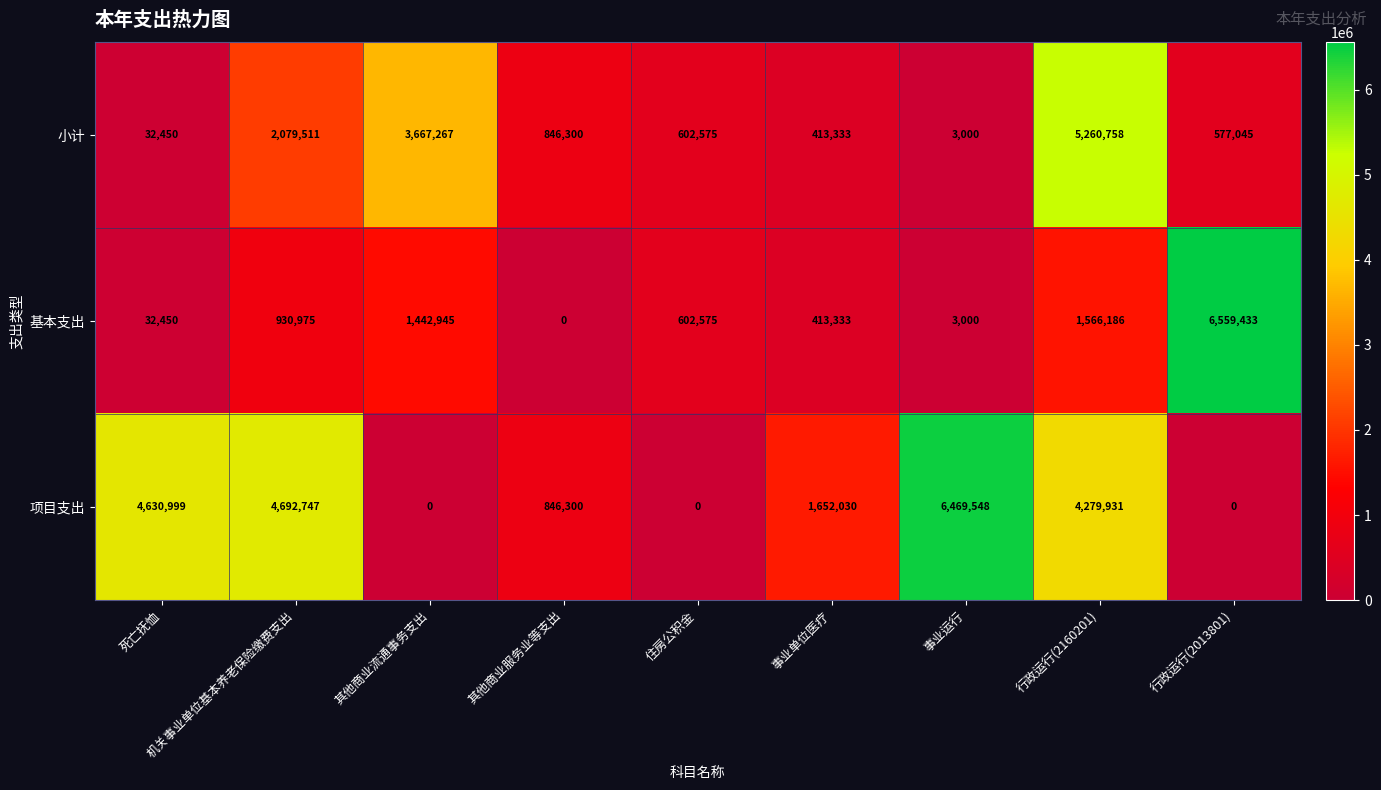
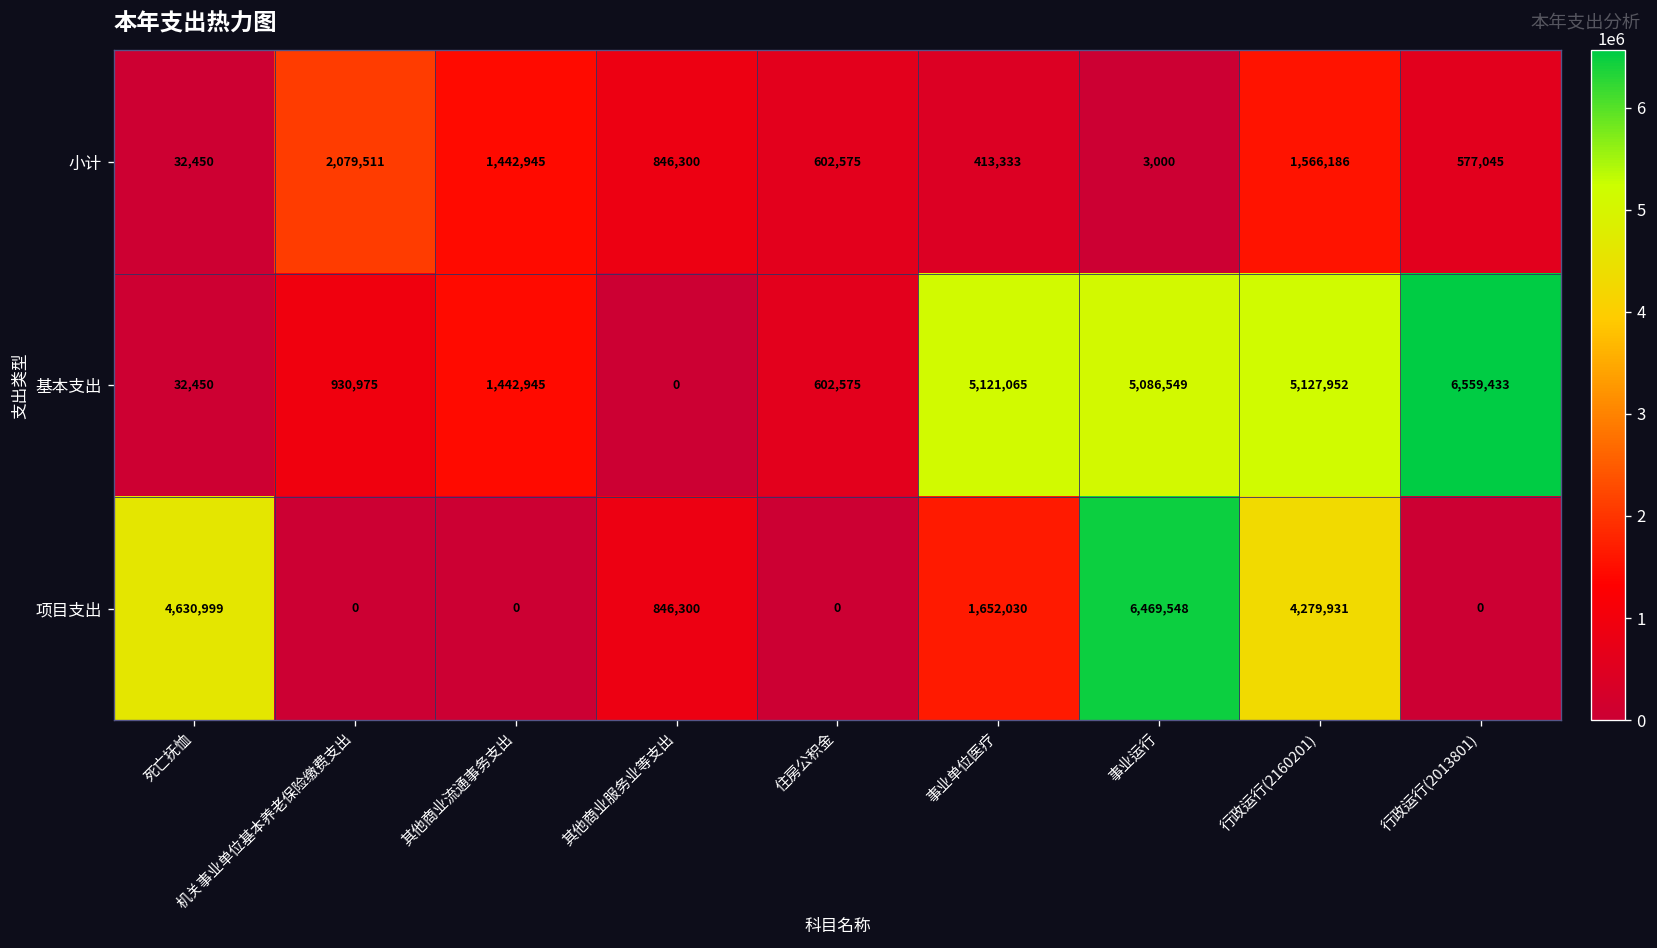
小计, 其他商业流通事务支出: 3,667,267 -> 1,442,945
小计, 行政运行(2160201): 5,260,758 -> 1,566,186
基本支出, 事业单位医疗: 413,333 -> 5,121,065
基本支出, 事业运行: 3,000 -> 5,086,549
基本支出, 行政运行(2160201): 1,566,186 -> 5,127,952
项目支出, 机关事业单位基本养老保险缴费支出: 4,692,747 -> 0
